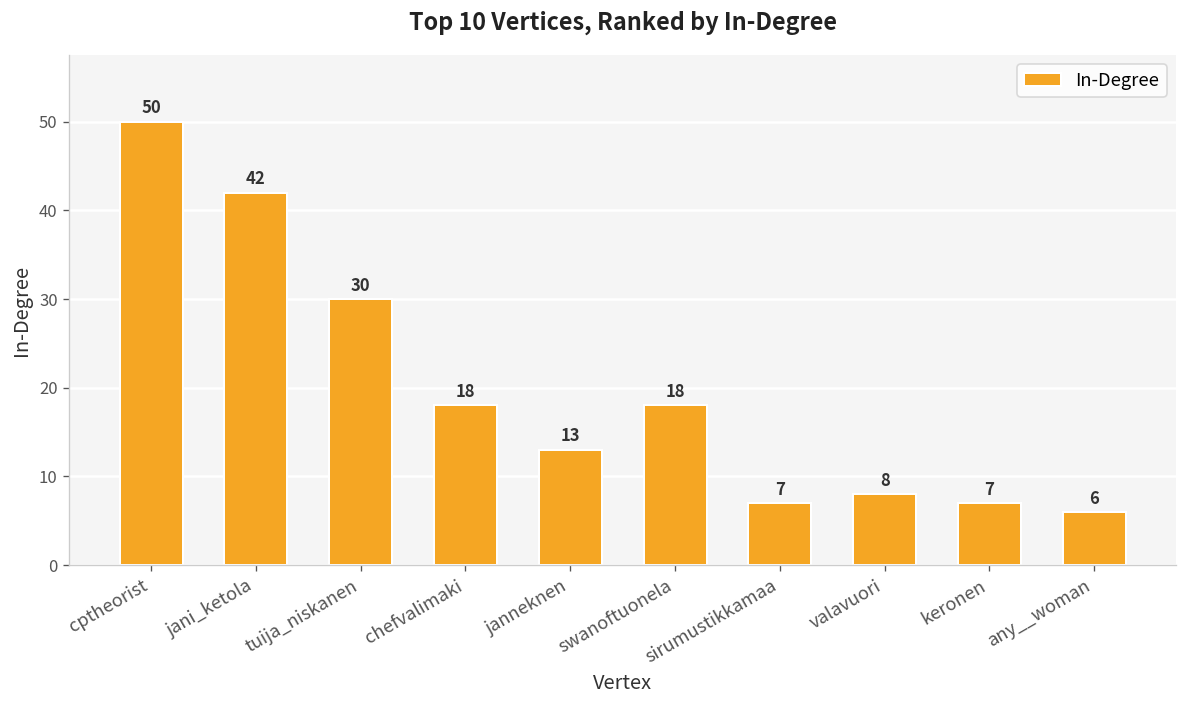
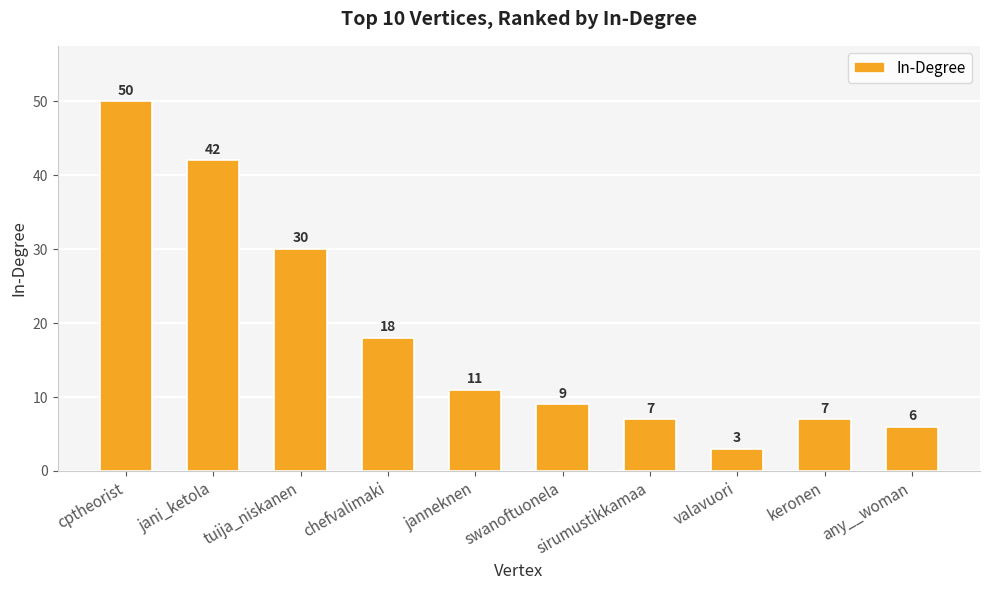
janneknen: 13 -> 11
swanoftuonela: 18 -> 9
valavuori: 8 -> 3
